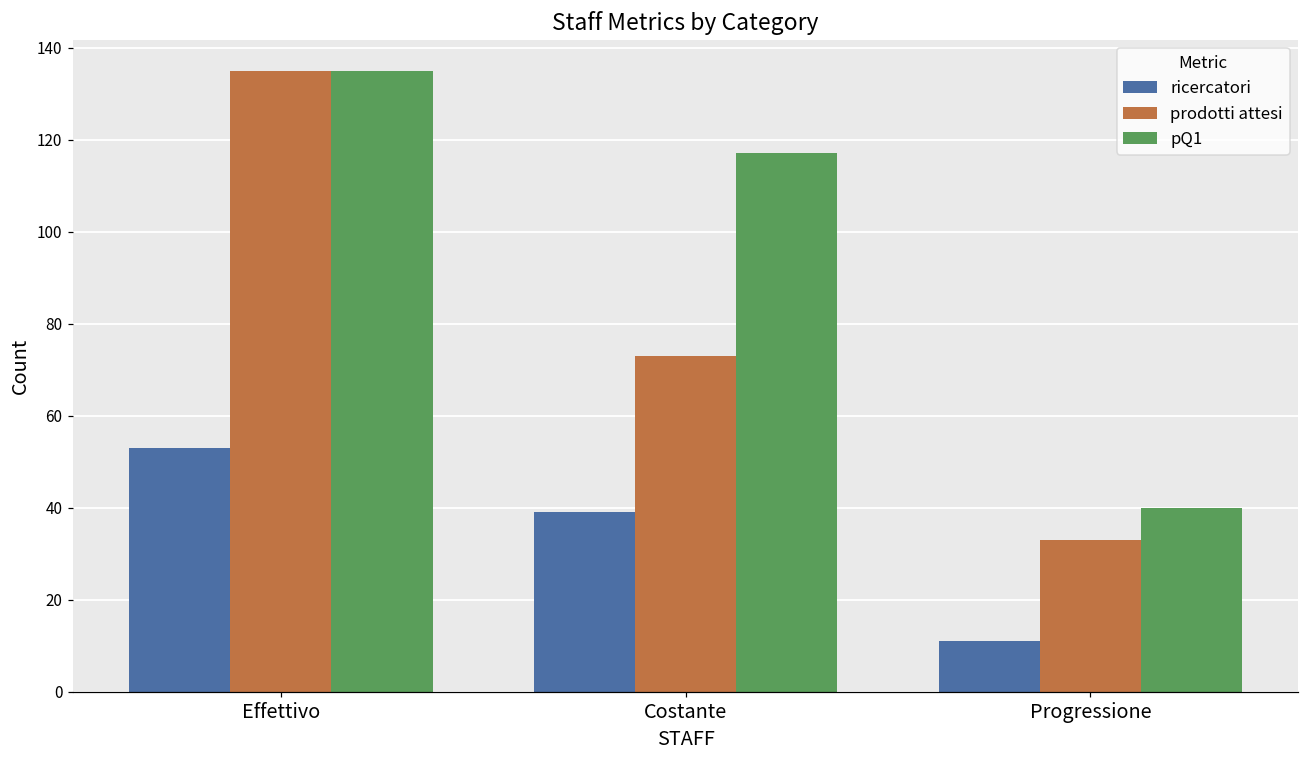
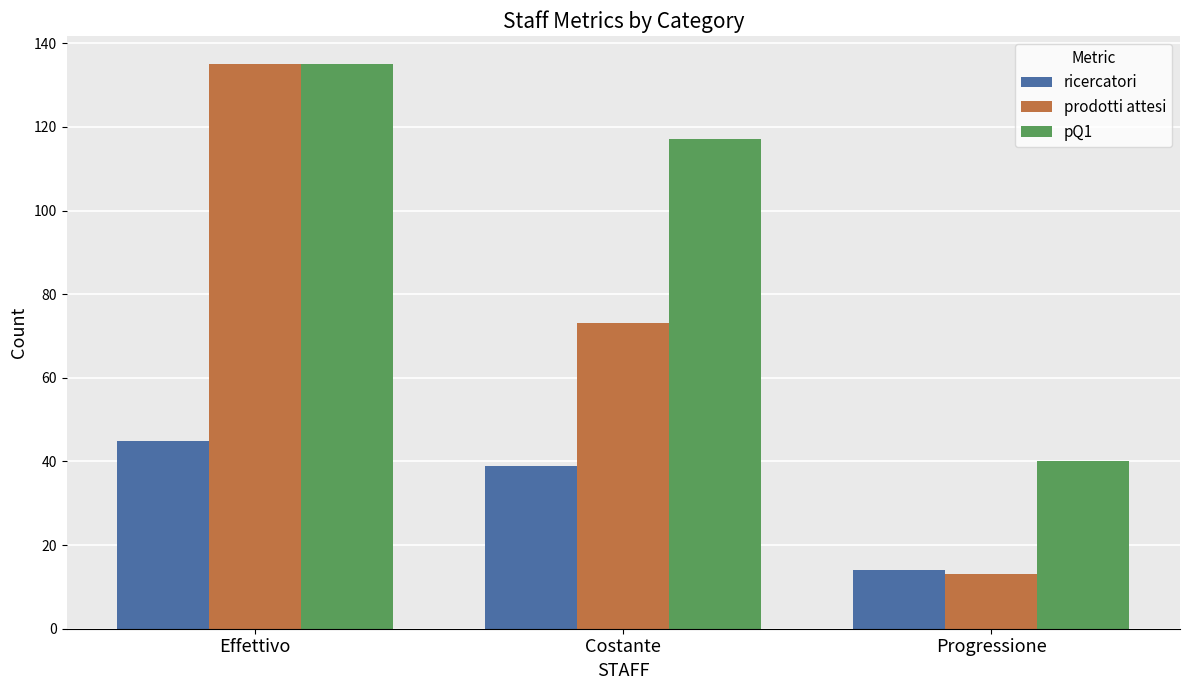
ricercatori, Effettivo: 53 -> 45
ricercatori, Progressione: 11 -> 14
prodotti attesi, Progressione: 33 -> 13
